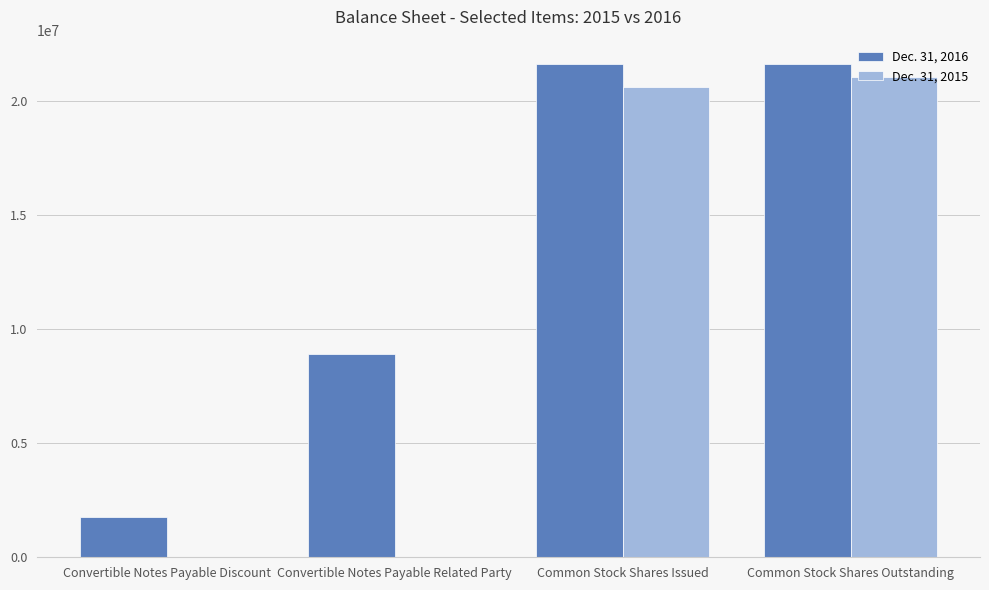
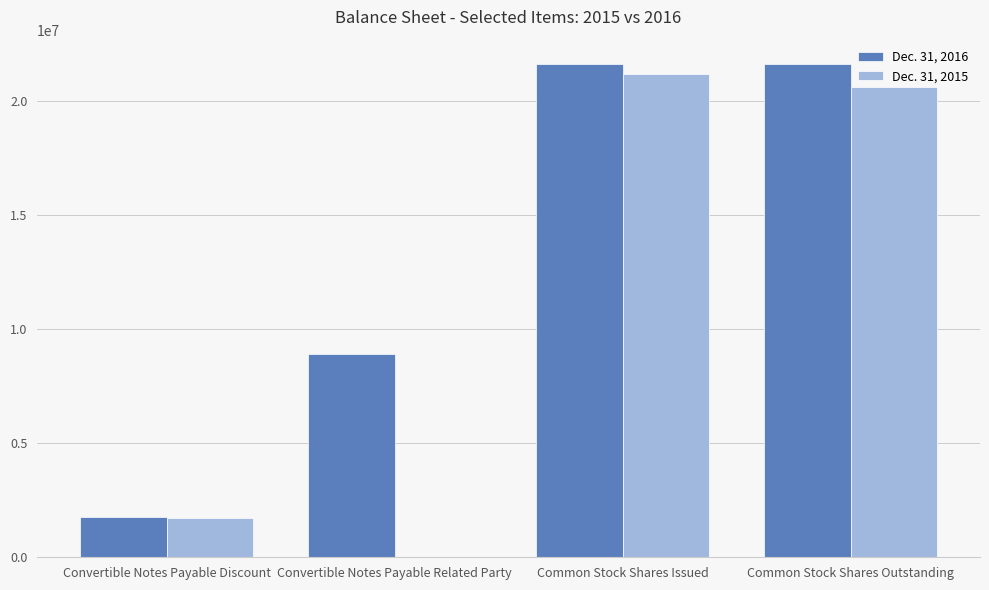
Dec. 31, 2015, Convertible Notes Payable Discount: 0 -> 1700000
Dec. 31, 2015, Common Stock Shares Issued: 20600000 -> 21200000
Dec. 31, 2015, Common Stock Shares Outstanding: 21100000 -> 20600000
